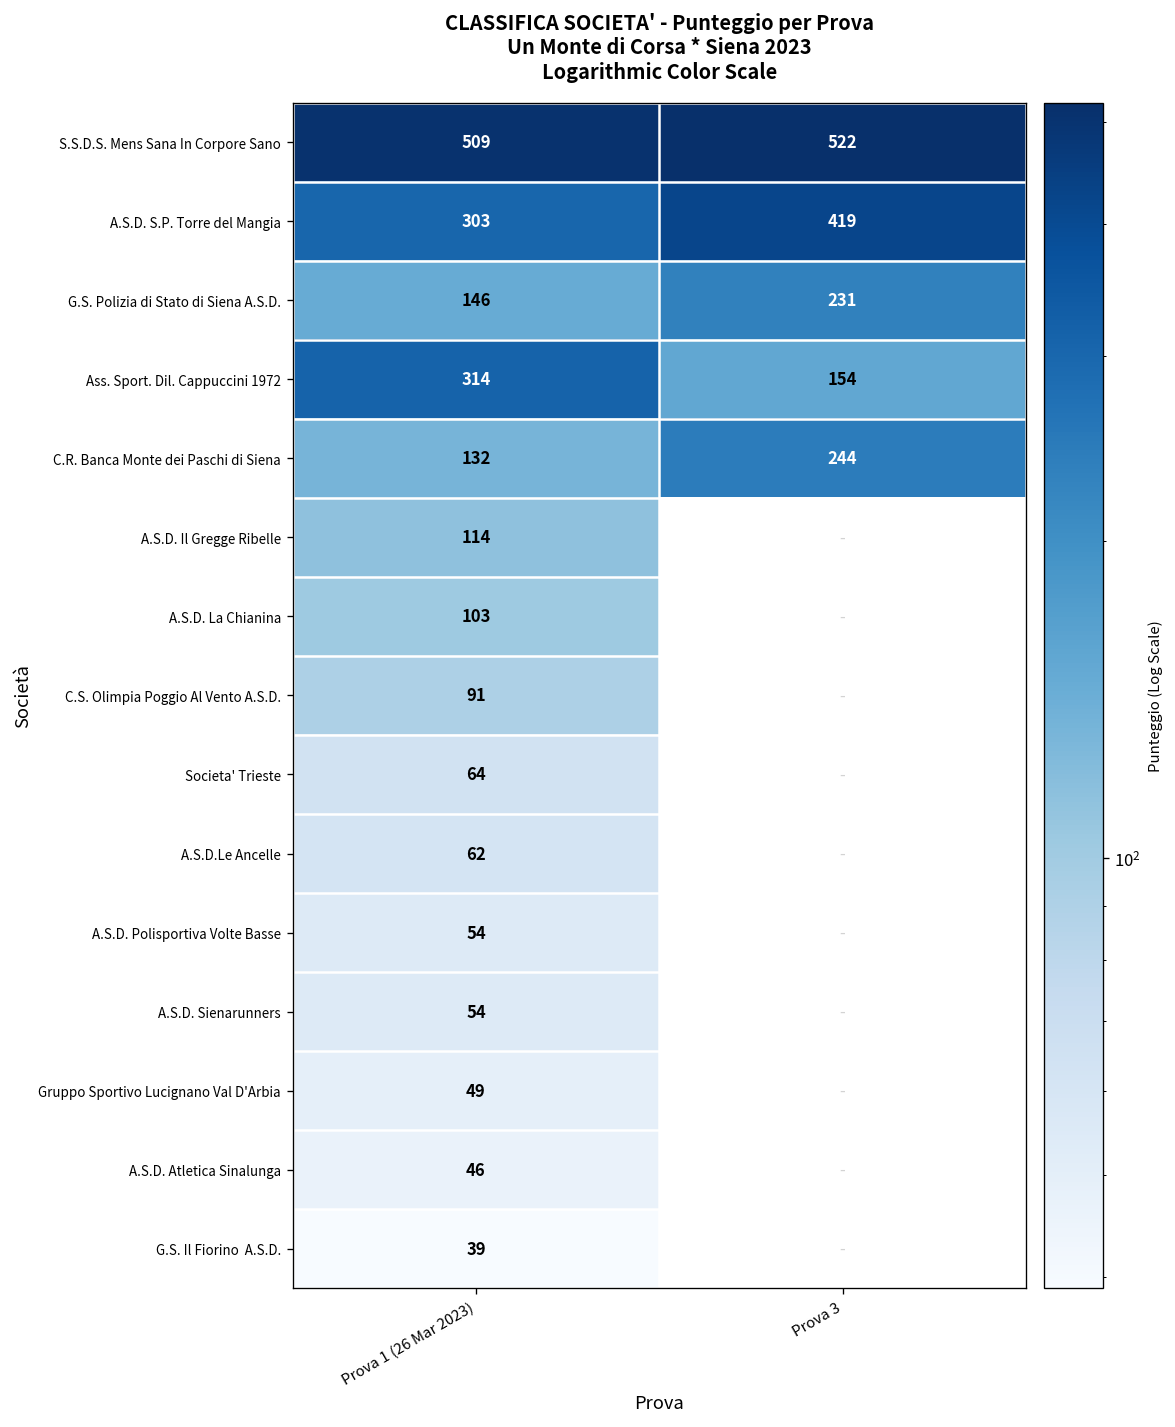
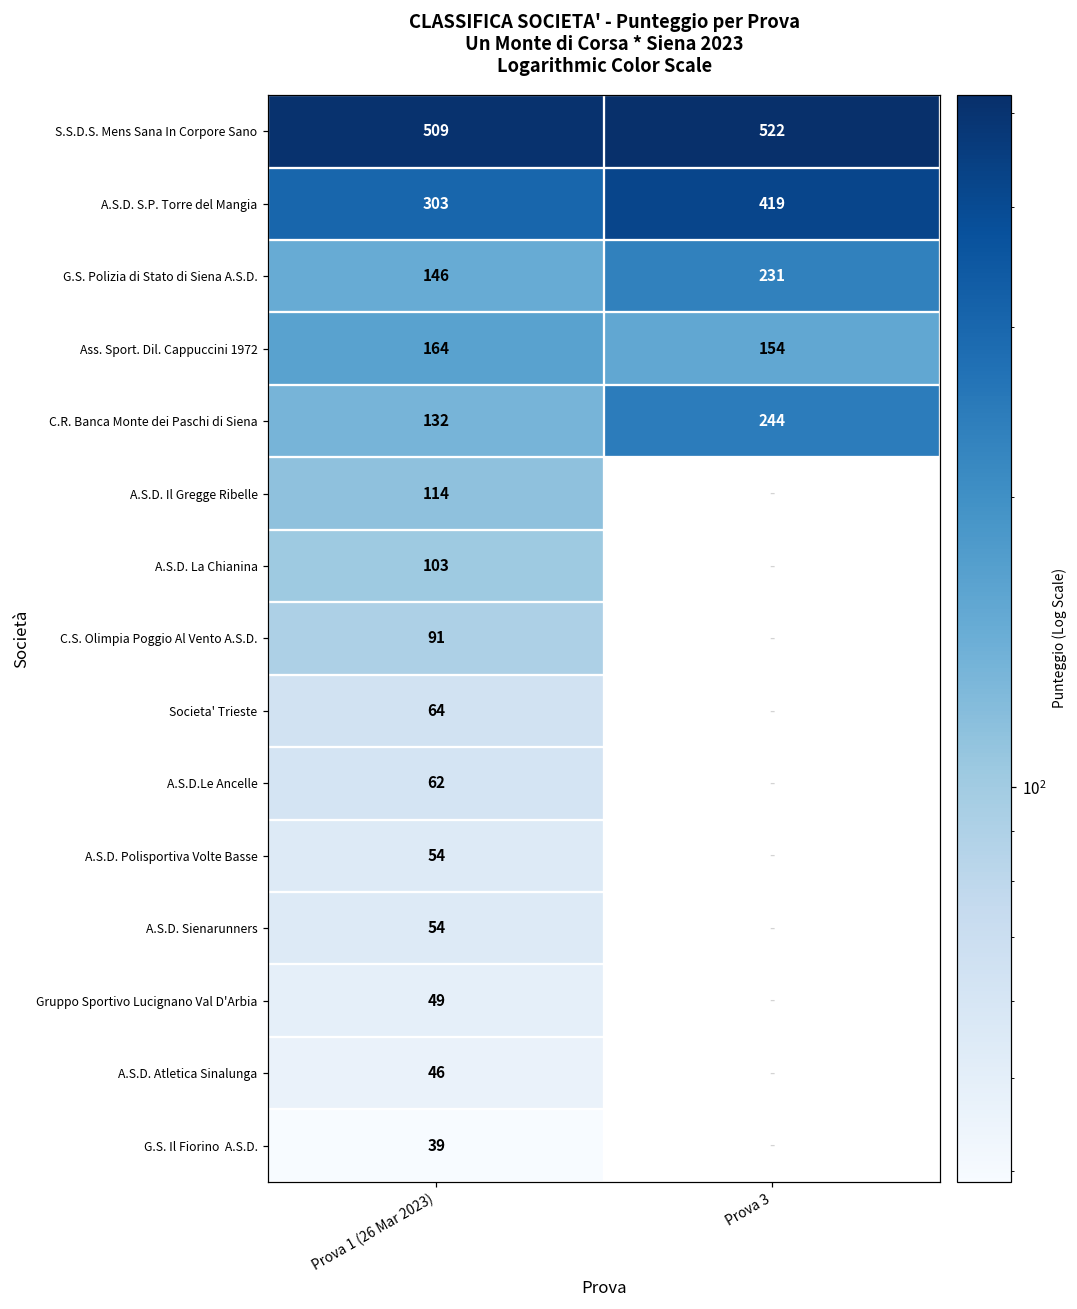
Ass. Sport. Dil. Cappuccini 1972, Prova 1 (26 Mar 2023): 314 -> 164
